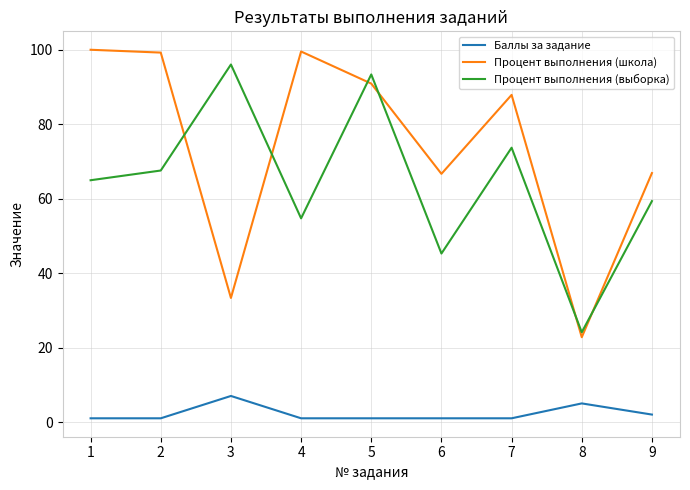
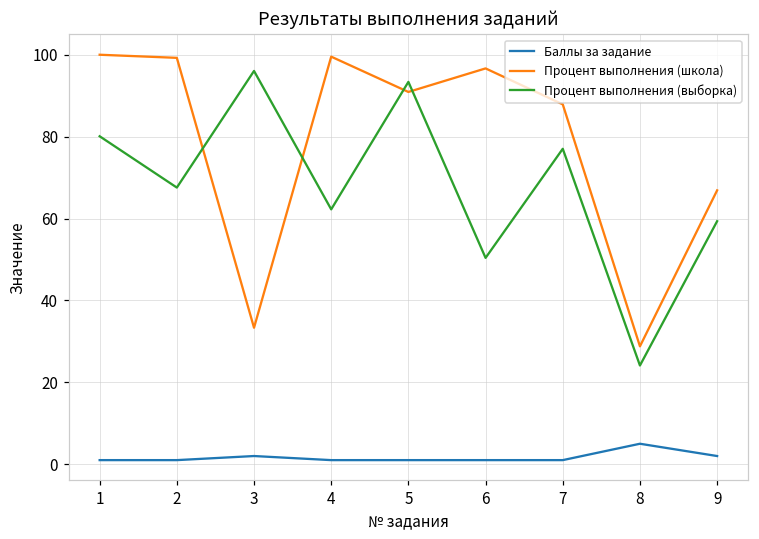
Процент выполнения (выборка), 1: 65 -> 80
Баллы за задание, 3: 7 -> 2
Процент выполнения (выборка), 4: 55 -> 62
Процент выполнения (школа), 6: 67 -> 97
Процент выполнения (выборка), 6: 45 -> 50
Процент выполнения (выборка), 7: 74 -> 77
Процент выполнения (школа), 8: 23 -> 29
